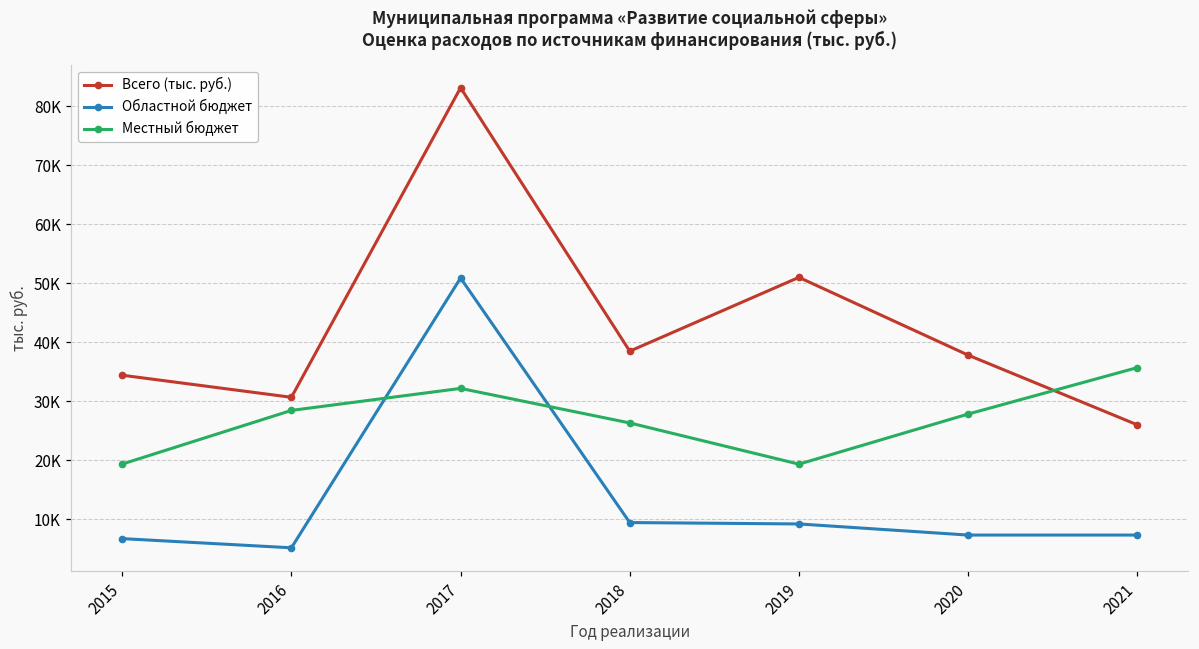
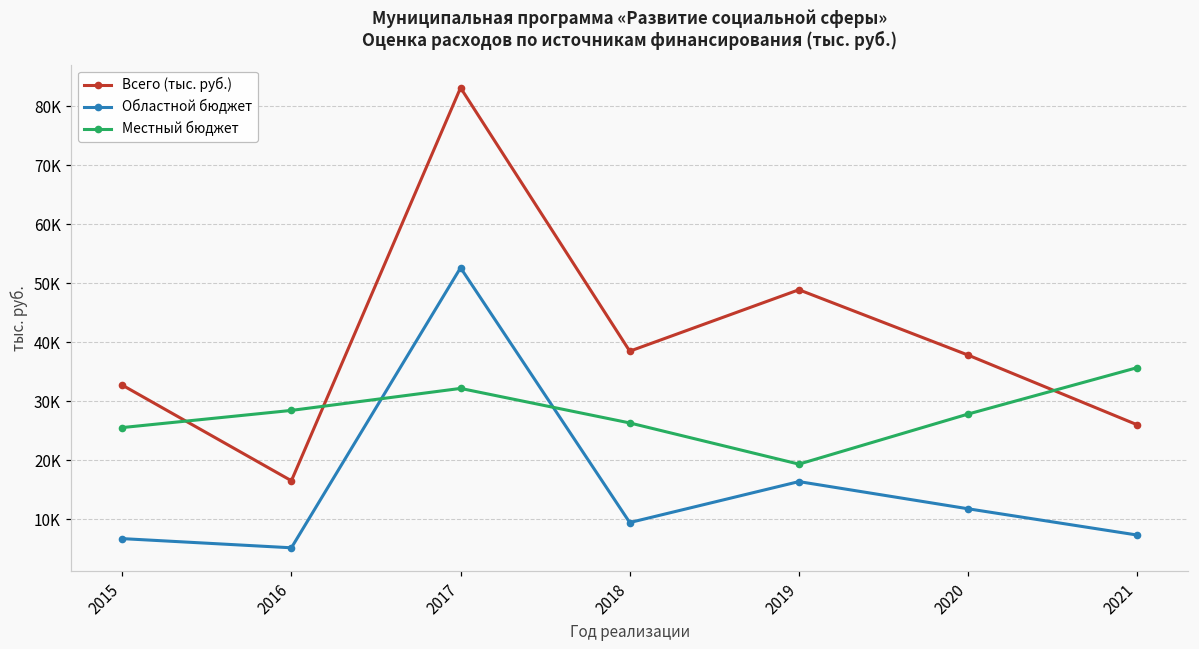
Всего (тыс. руб.), 2015: 34000 -> 33000
Местный бюджет, 2015: 19000 -> 26000
Всего (тыс. руб.), 2016: 31000 -> 17000
Областной бюджет, 2017: 51000 -> 53000
Всего (тыс. руб.), 2019: 51000 -> 49000
Областной бюджет, 2019: 9000 -> 16000
Областной бюджет, 2020: 7000 -> 12000
